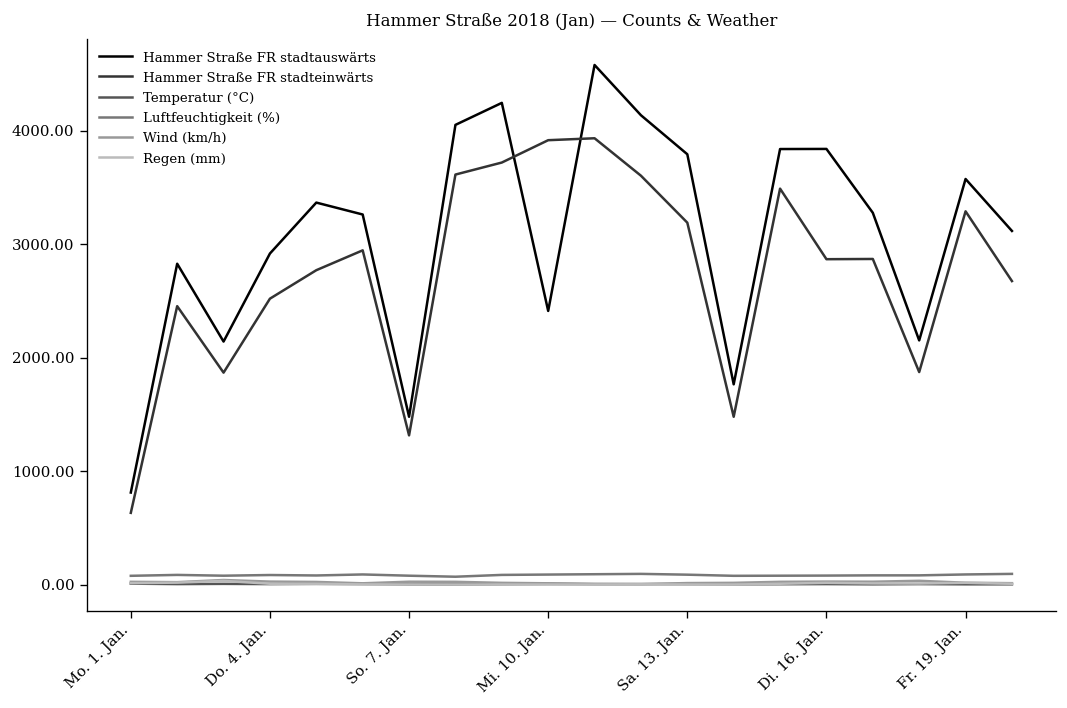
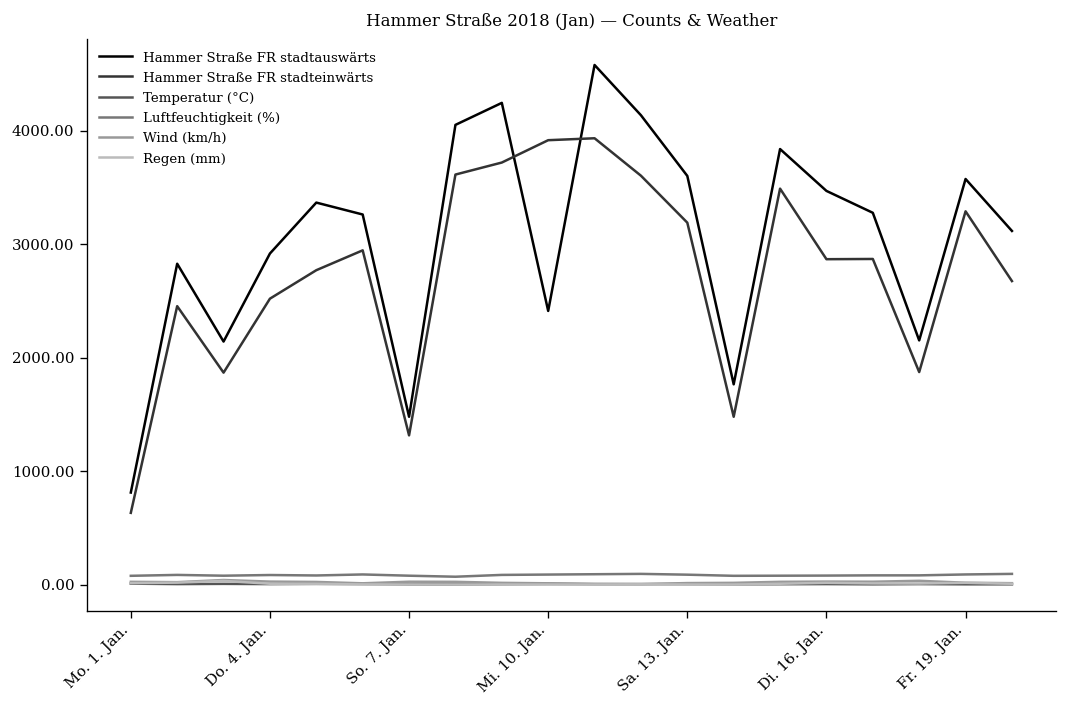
Hammer Straße FR stadtauswärts, Sa. 13. Jan.: 3800 -> 3600
Hammer Straße FR stadtauswärts, Di. 16. Jan.: 3800 -> 3500
